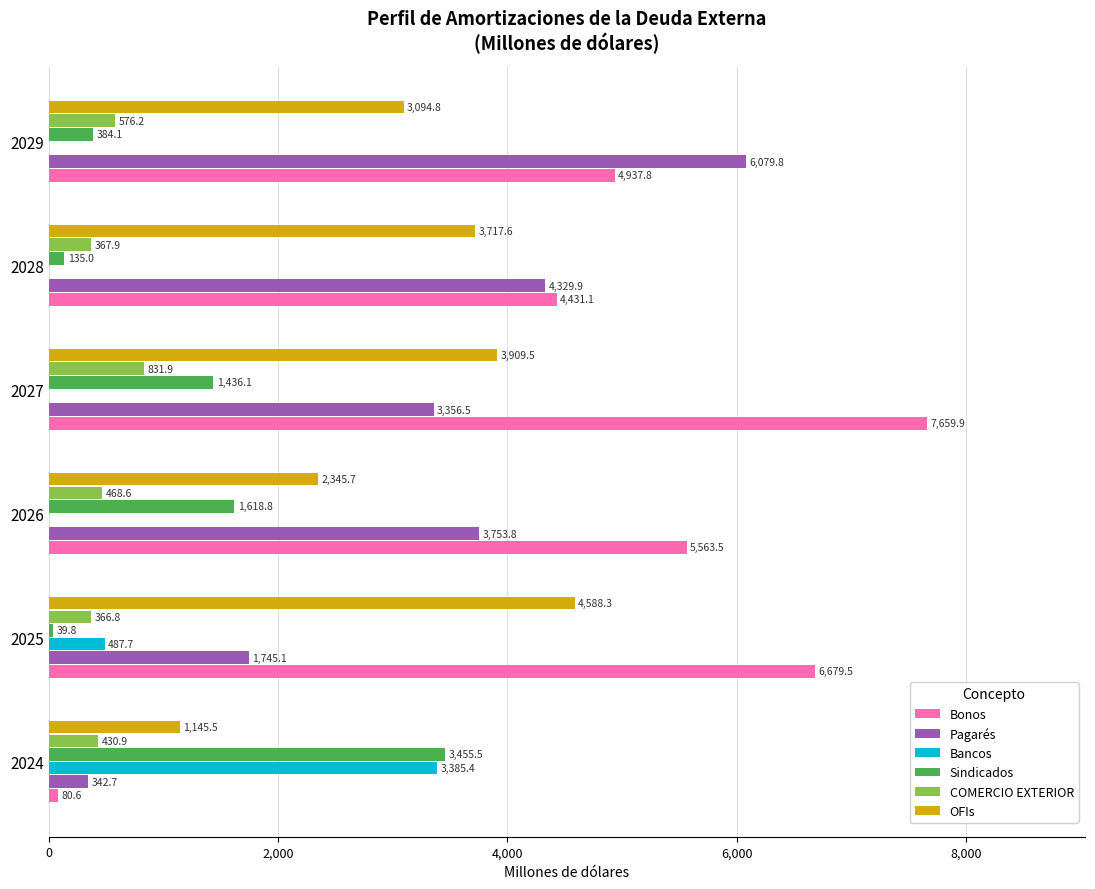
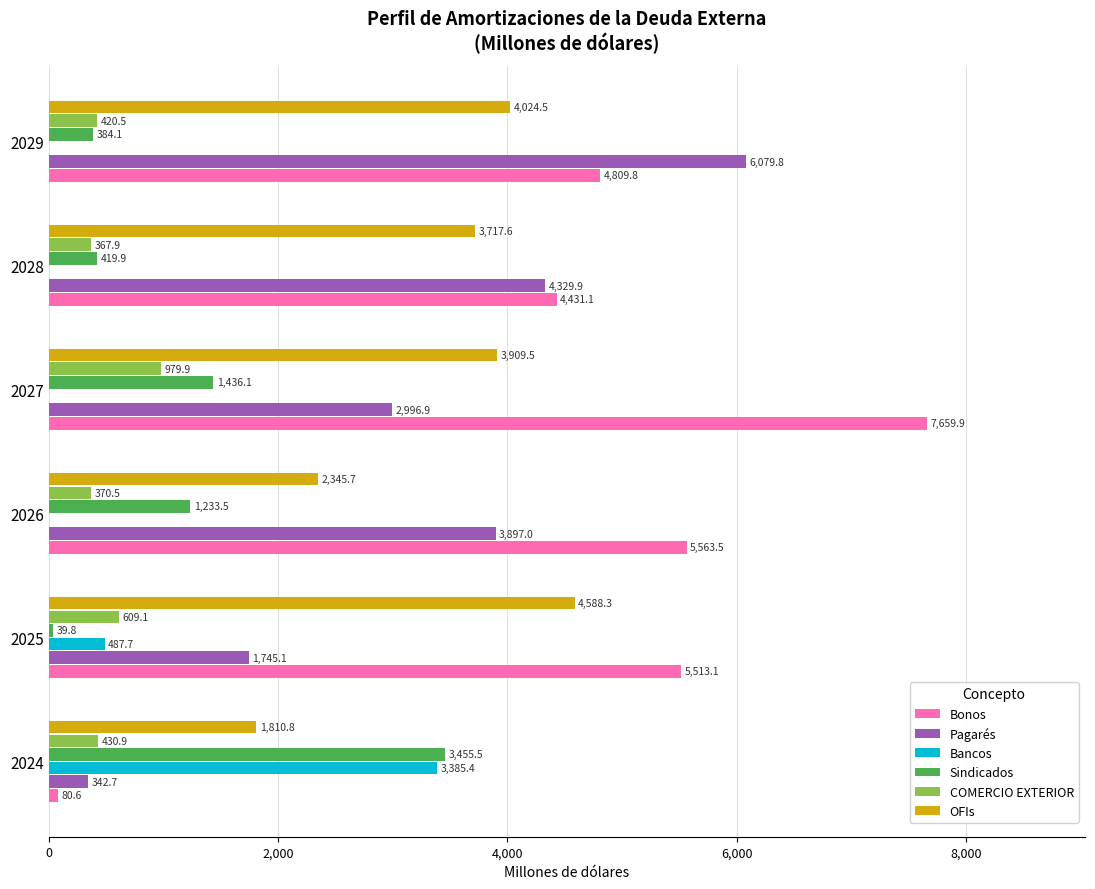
OFIs, 2029: 3,094.8 -> 4,024.5
COMERCIO EXTERIOR, 2029: 576.2 -> 420.5
Bonos, 2029: 4,937.8 -> 4,809.8
Sindicados, 2028: 135.0 -> 419.9
COMERCIO EXTERIOR, 2027: 831.9 -> 979.9
Pagarés, 2027: 3,356.5 -> 2,996.9
COMERCIO EXTERIOR, 2026: 468.6 -> 370.5
Sindicados, 2026: 1,618.8 -> 1,233.5
Pagarés, 2026: 3,753.8 -> 3,897.0
COMERCIO EXTERIOR, 2025: 366.8 -> 609.1
Bonos, 2025: 6,679.5 -> 5,513.1
OFIs, 2024: 1,145.5 -> 1,810.8
